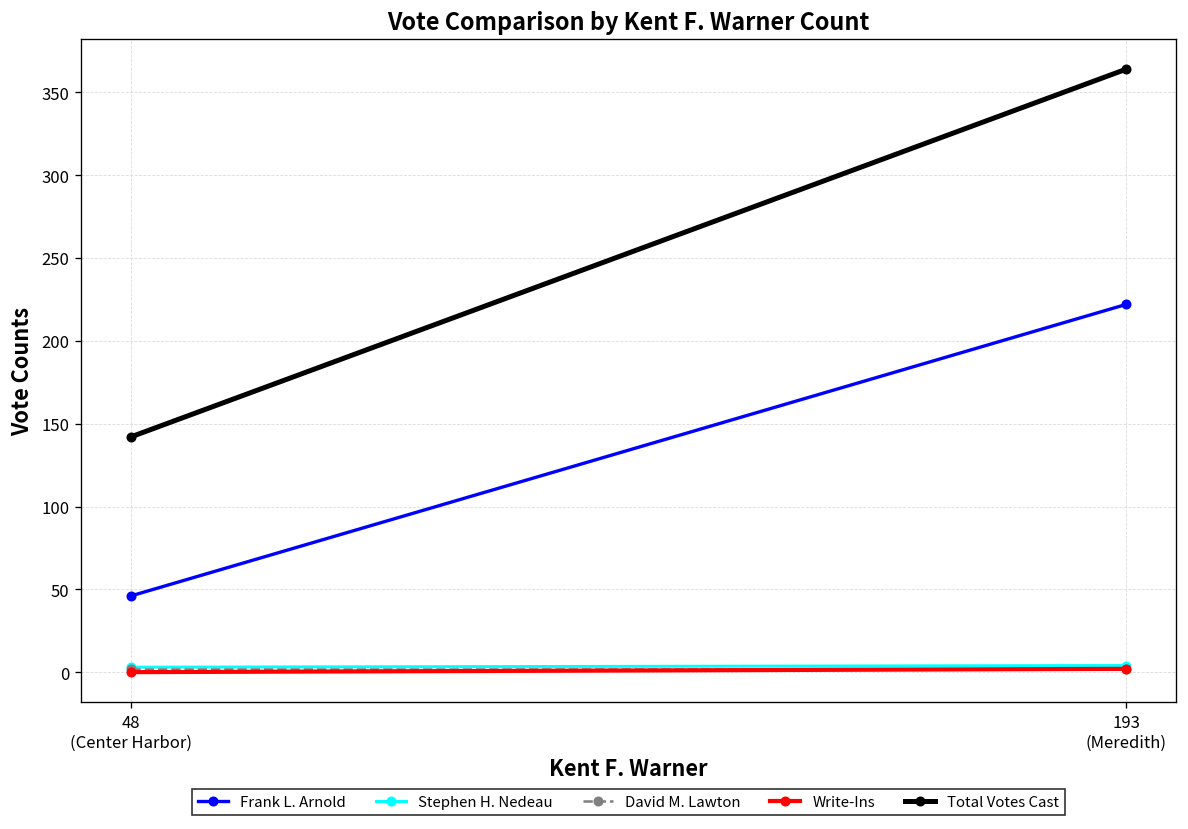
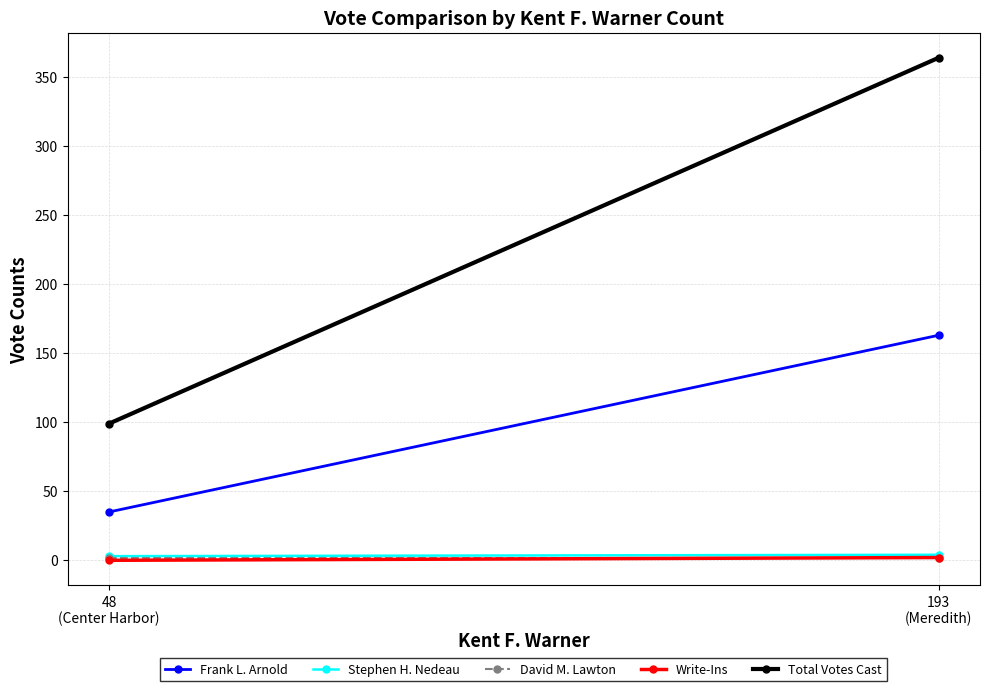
Frank L. Arnold, 48 (Center Harbor): 46 -> 35
Total Votes Cast, 48 (Center Harbor): 142 -> 99
Frank L. Arnold, 193 (Meredith): 222 -> 163
